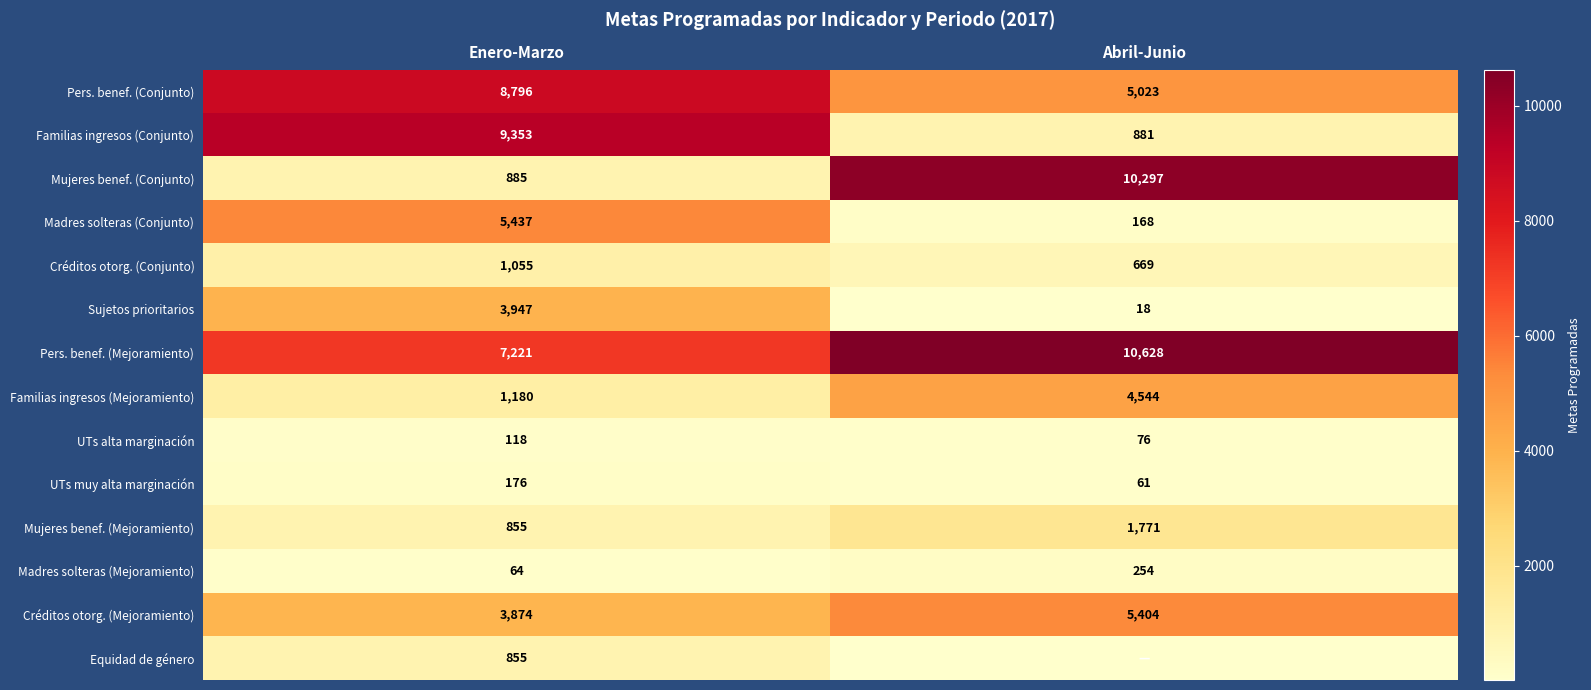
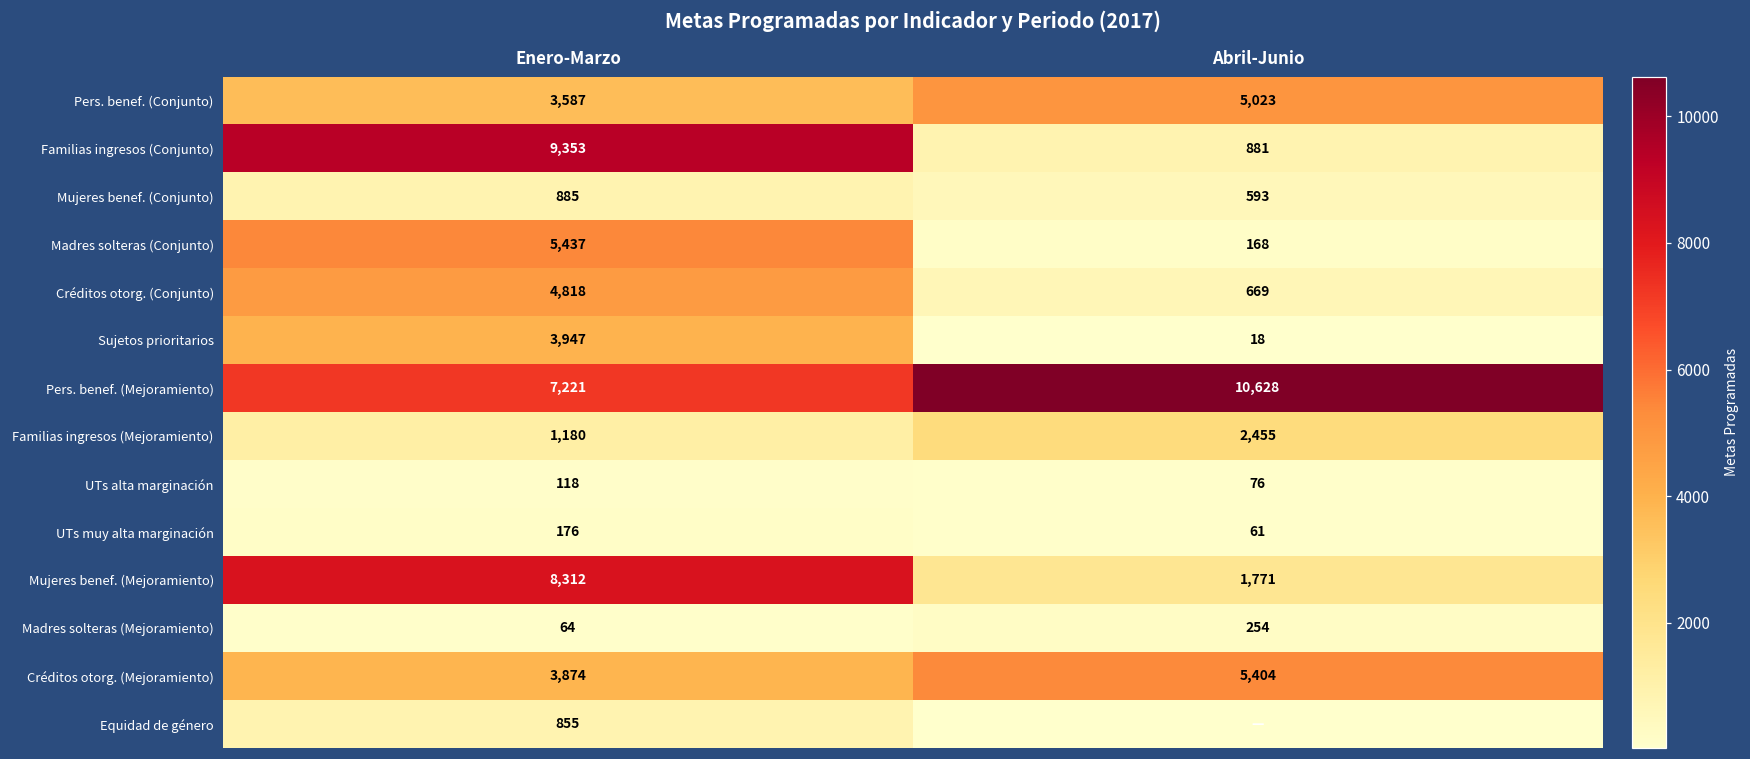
Pers. benef. (Conjunto), Enero-Marzo: 8,796 -> 3,587
Mujeres benef. (Conjunto), Abril-Junio: 10,297 -> 593
Créditos otorg. (Conjunto), Enero-Marzo: 1,055 -> 4,818
Familias ingresos (Mejoramiento), Abril-Junio: 4,544 -> 2,455
Mujeres benef. (Mejoramiento), Enero-Marzo: 855 -> 8,312
